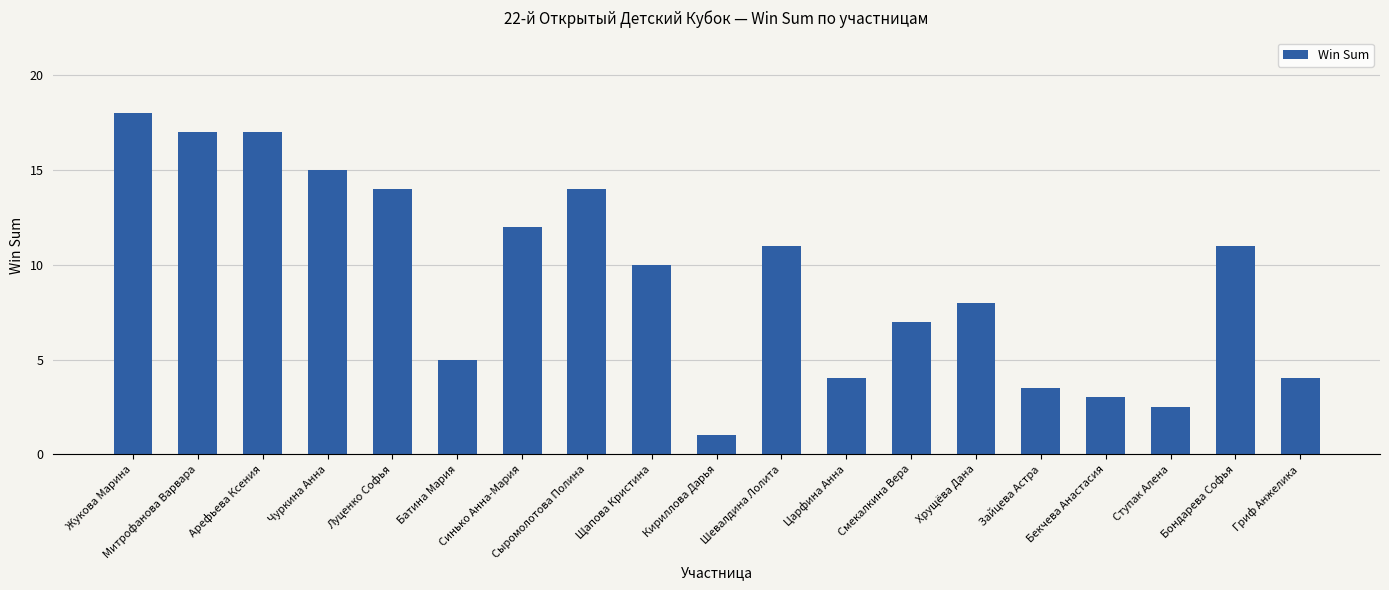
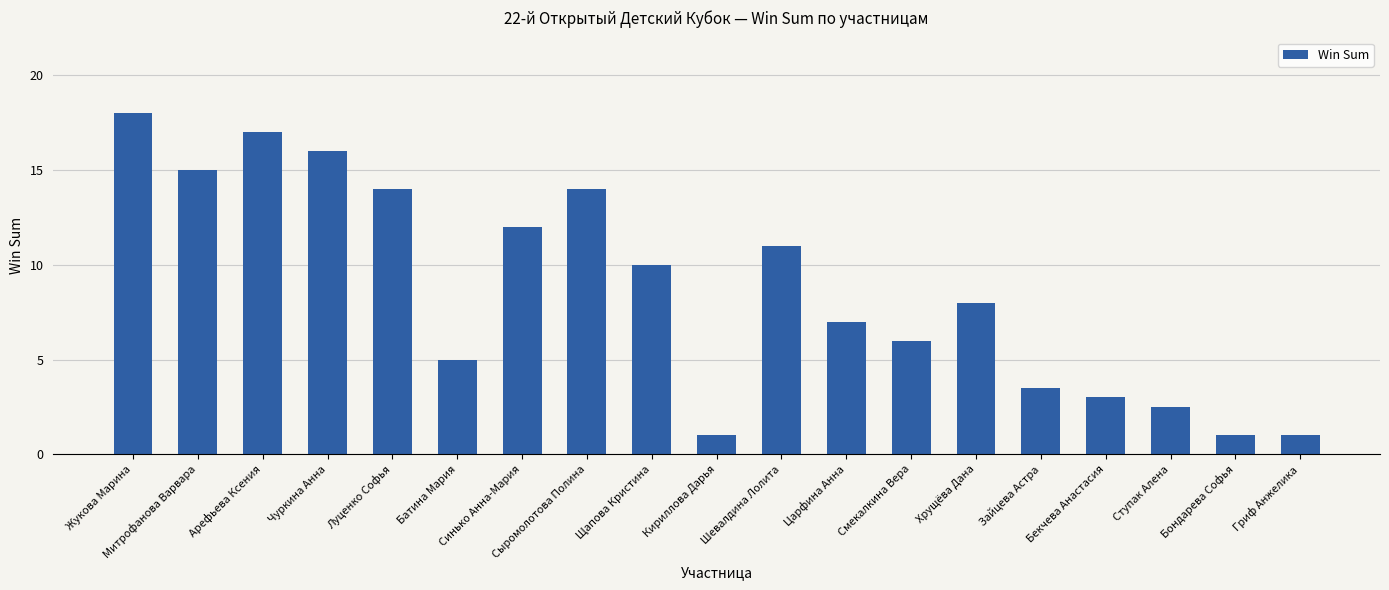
Митрофанова Варвара: 17 -> 15
Чуркина Анна: 15 -> 16
Царфина Анна: 4 -> 7
Смекалкина Вера: 7 -> 6
Бондарева Софья: 11 -> 1
Гриф Анжелика: 4 -> 1
